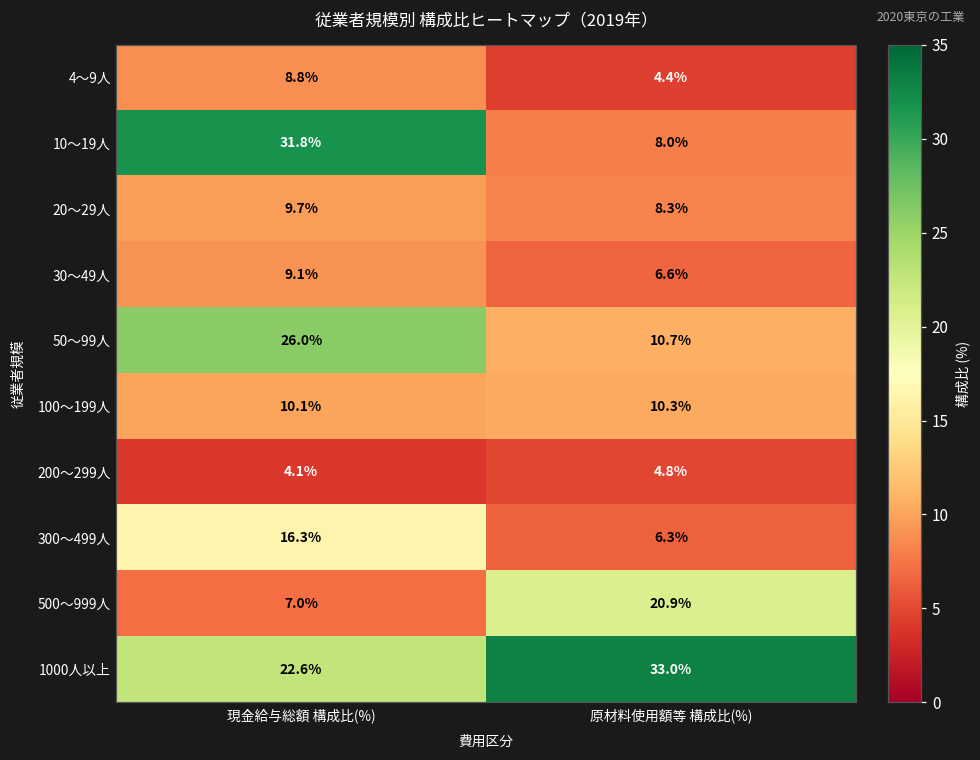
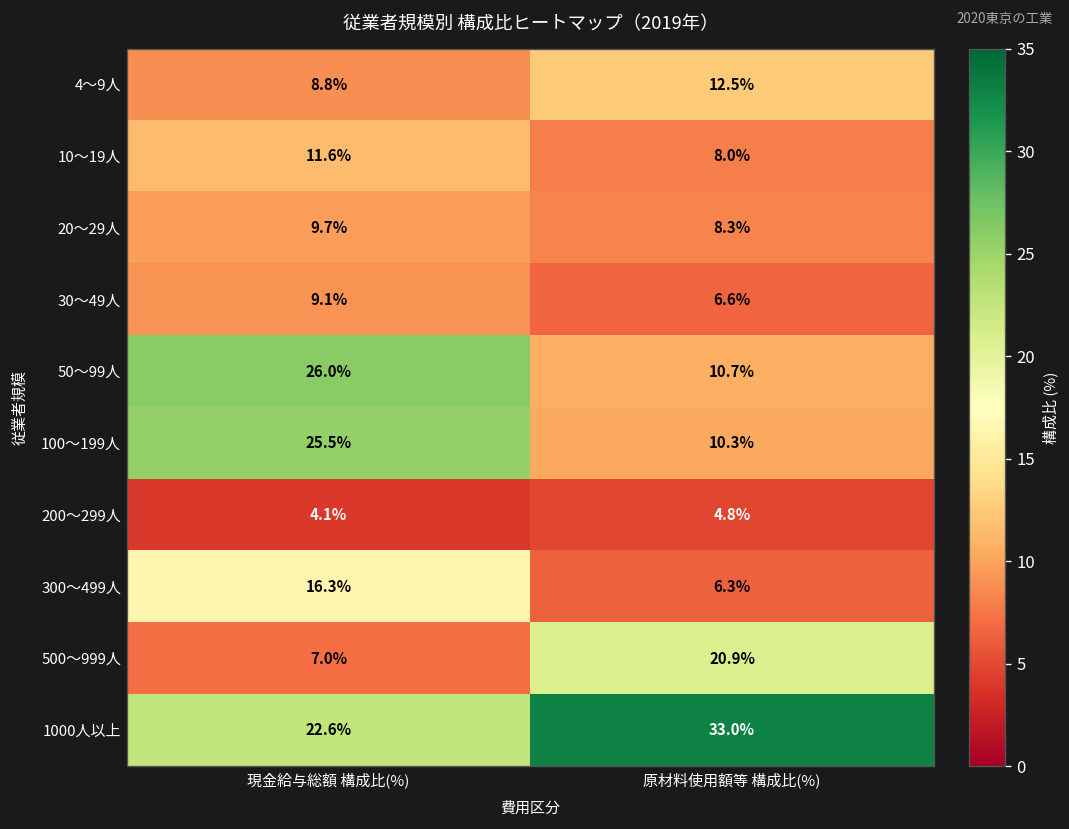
4～9人, 原材料使用額等 構成比(%): 4.4% -> 12.5%
10～19人, 現金給与総額 構成比(%): 31.8% -> 11.6%
100～199人, 現金給与総額 構成比(%): 10.1% -> 25.5%
